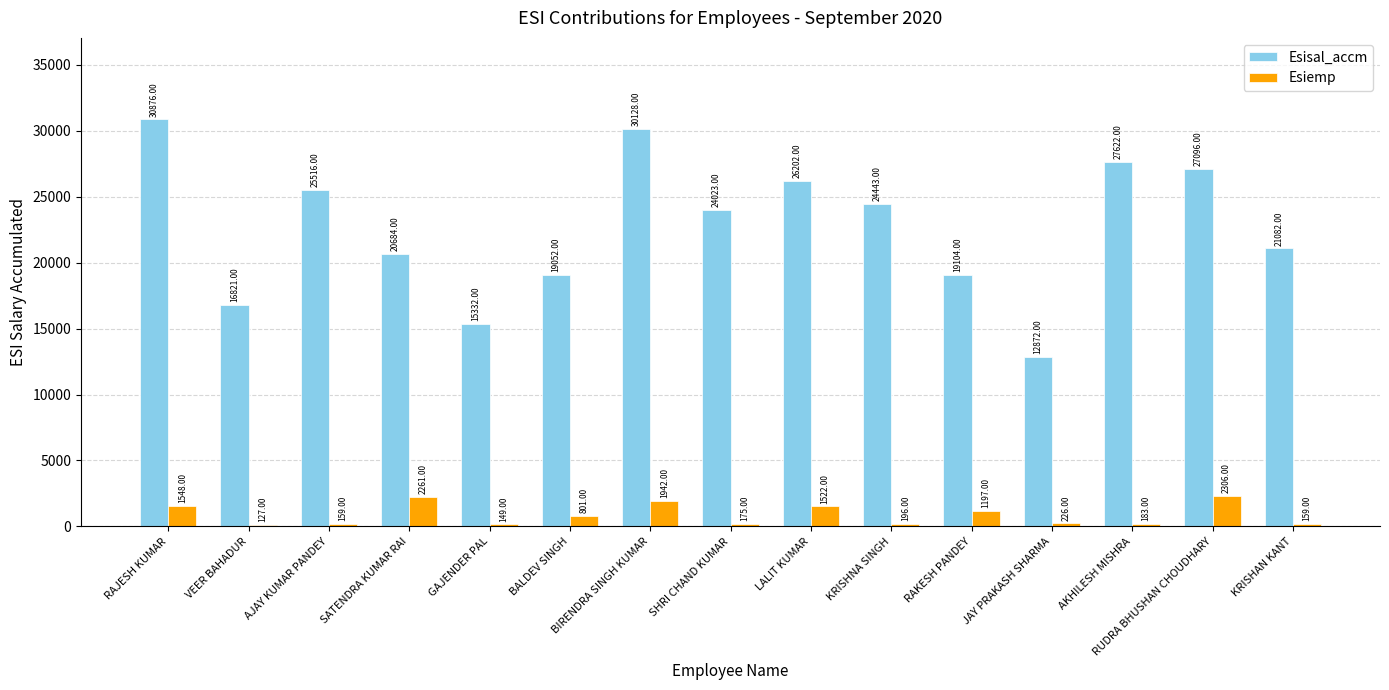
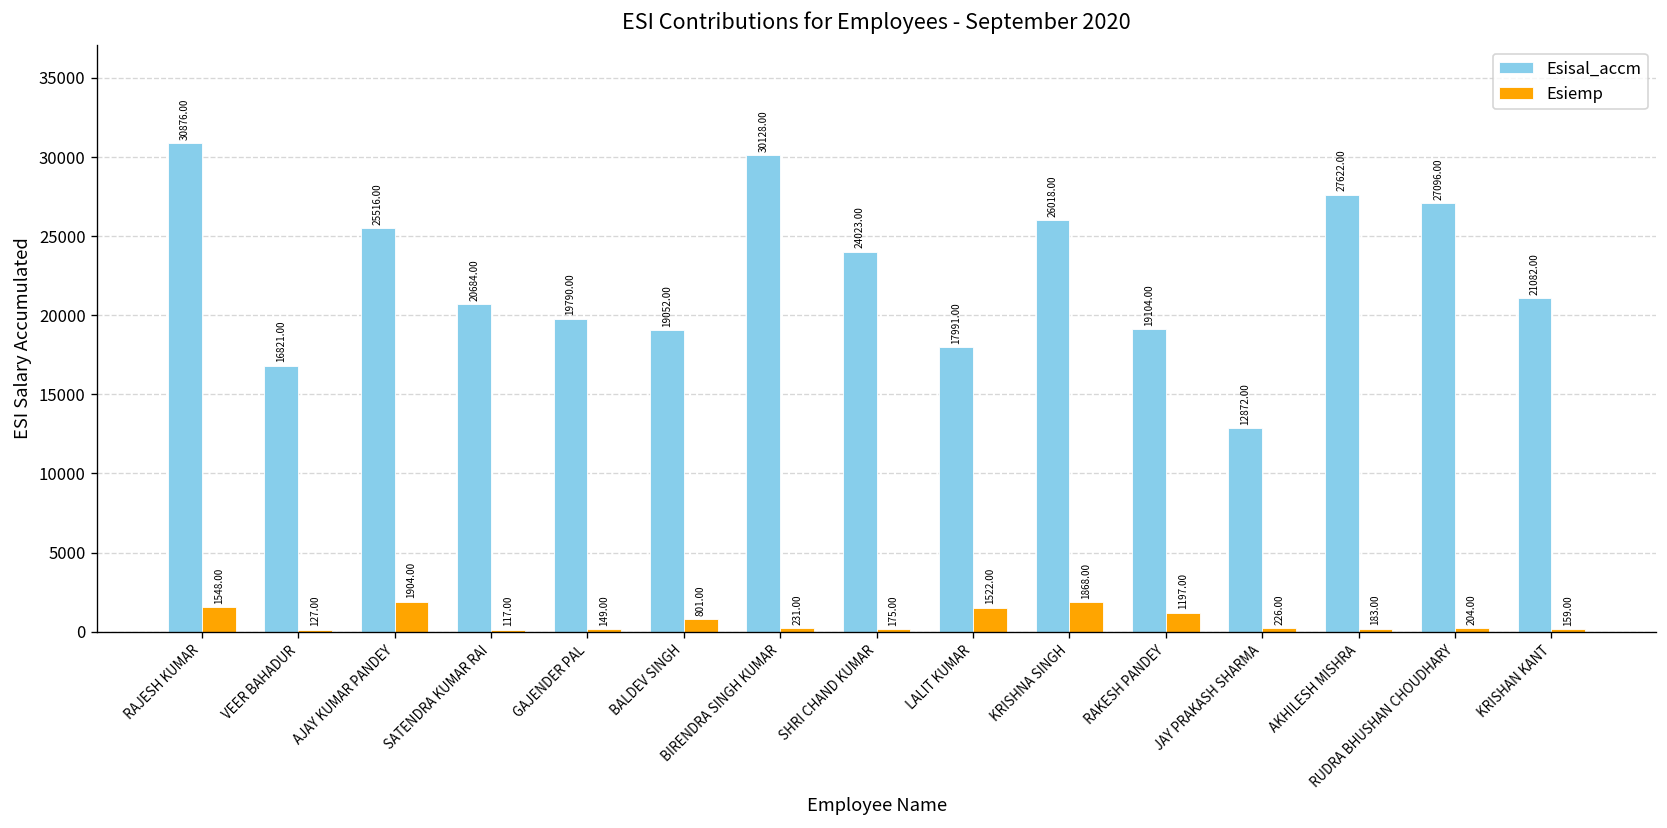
Esiemp, AJAY KUMAR PANDEY: 159.00 -> 1904.00
Esiemp, SATENDRA KUMAR RAI: 2261.00 -> 117.00
Esisal_accm, GAJENDER PAL: 15332.00 -> 19790.00
Esiemp, BIRENDRA SINGH KUMAR: 1942.00 -> 231.00
Esisal_accm, LALIT KUMAR: 26202.00 -> 17991.00
Esisal_accm, KRISHNA SINGH: 24443.00 -> 26018.00
Esiemp, KRISHNA SINGH: 196.00 -> 1868.00
Esiemp, RUDRA BHUSHAN CHOUDHARY: 2306.00 -> 204.00
